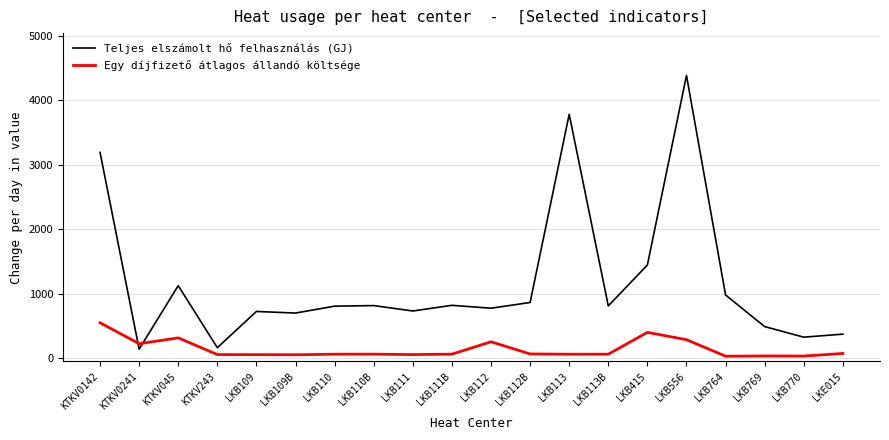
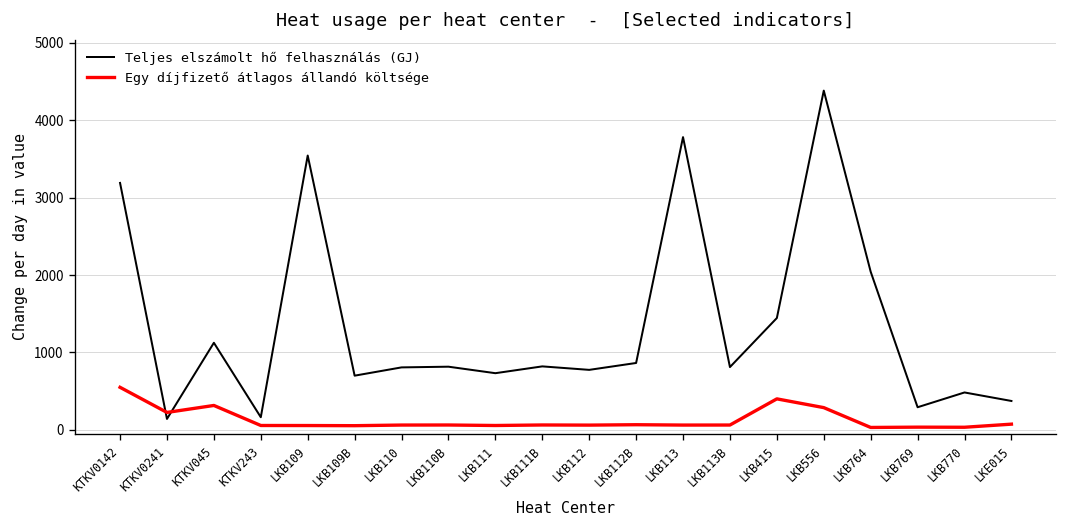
Teljes elszámolt hő felhasználás (GJ), LKB109: 700 -> 3500
Egy díjfizető átlagos állandó költsége, LKB112: 300 -> 100
Teljes elszámolt hő felhasználás (GJ), LKB764: 1000 -> 2000
Teljes elszámolt hő felhasználás (GJ), LKB769: 500 -> 300
Teljes elszámolt hő felhasználás (GJ), LKB770: 300 -> 500
